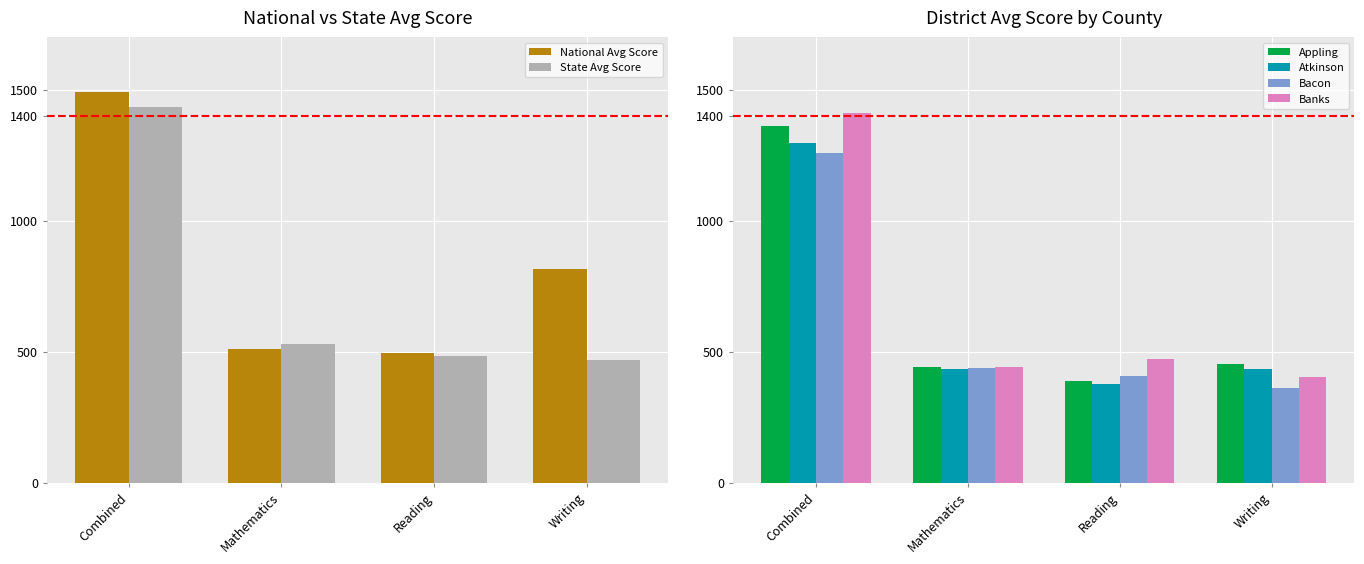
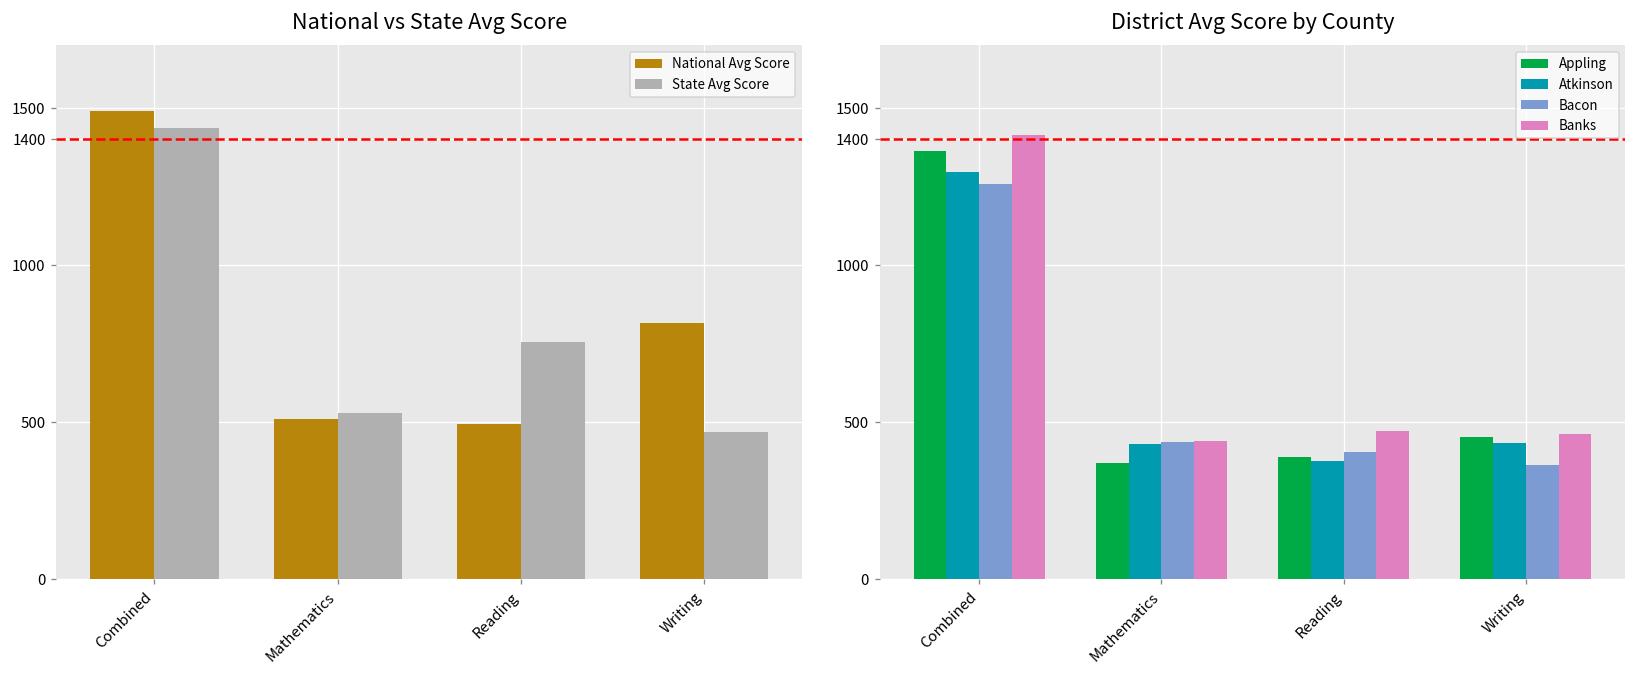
National vs State Avg Score, State Avg Score, Reading: 480 -> 760
District Avg Score by County, Appling, Mathematics: 440 -> 370
District Avg Score by County, Banks, Writing: 400 -> 460
